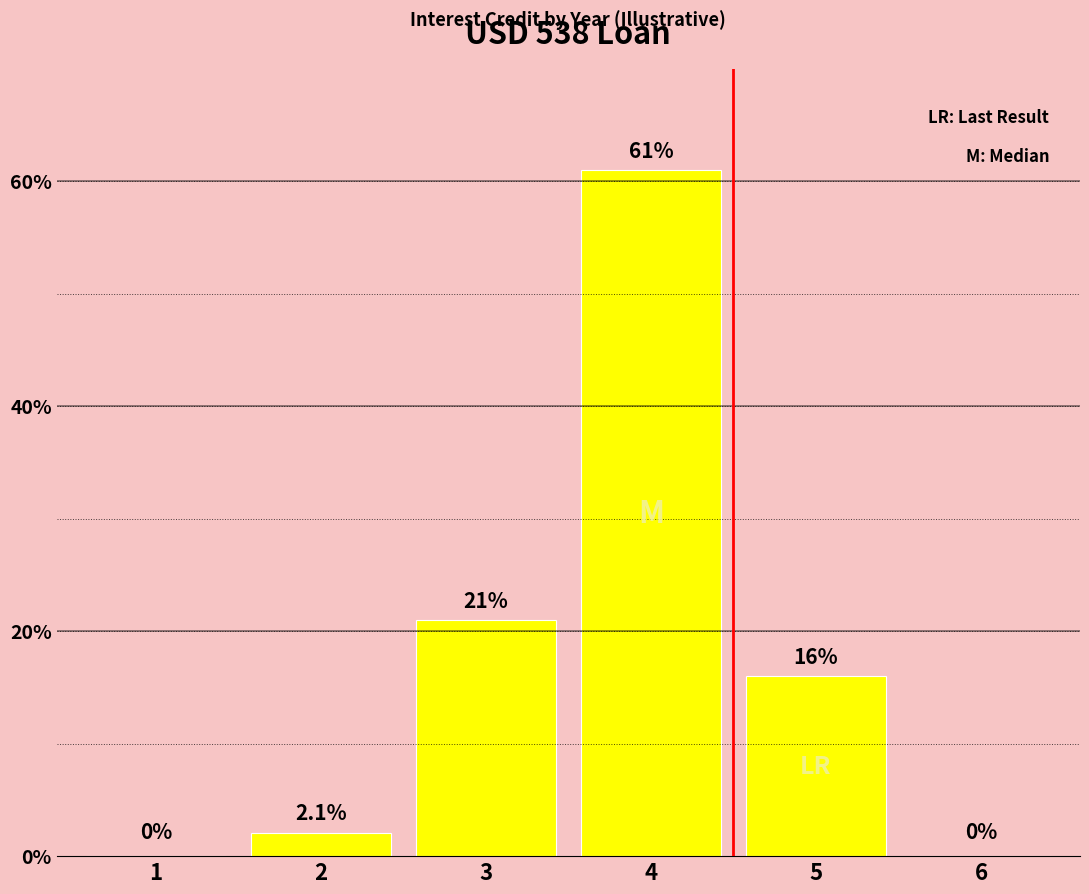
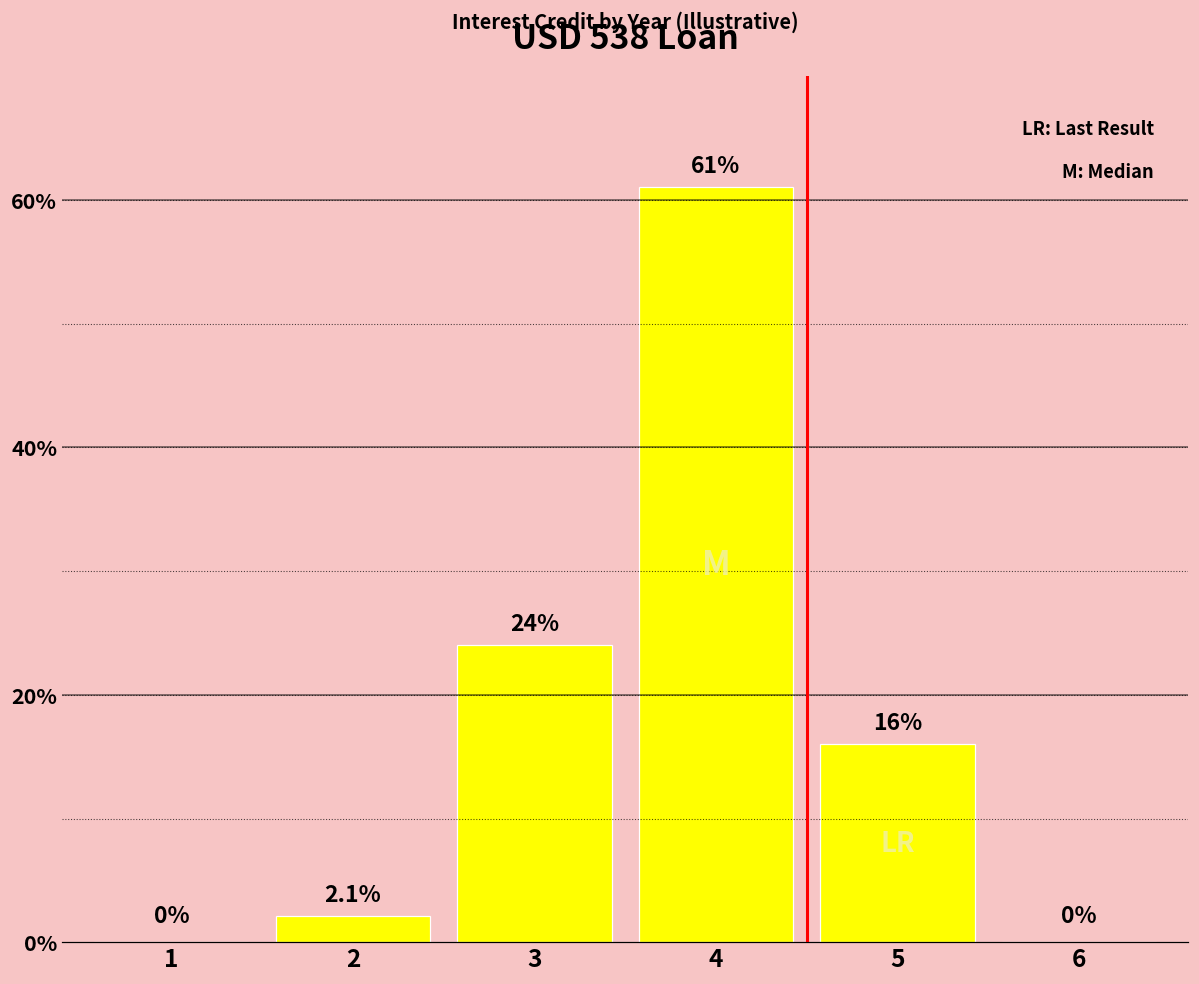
3: 21% -> 24%
